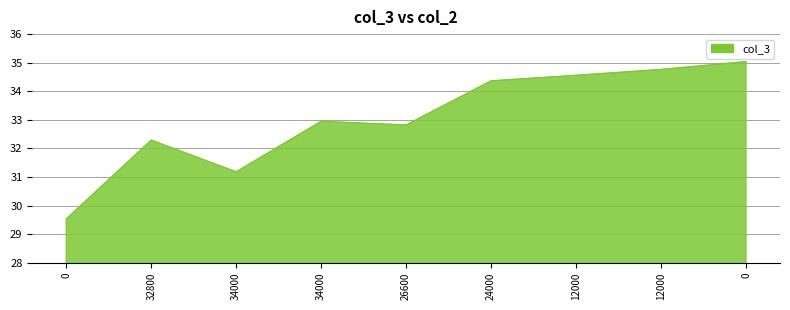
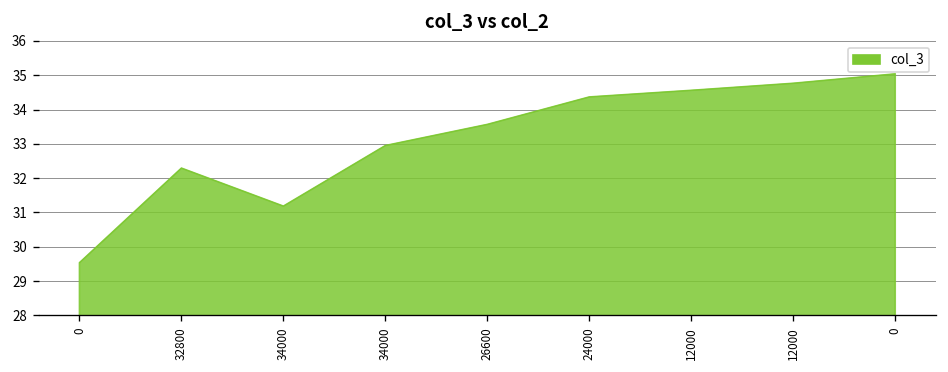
26600: 32.8 -> 33.6
